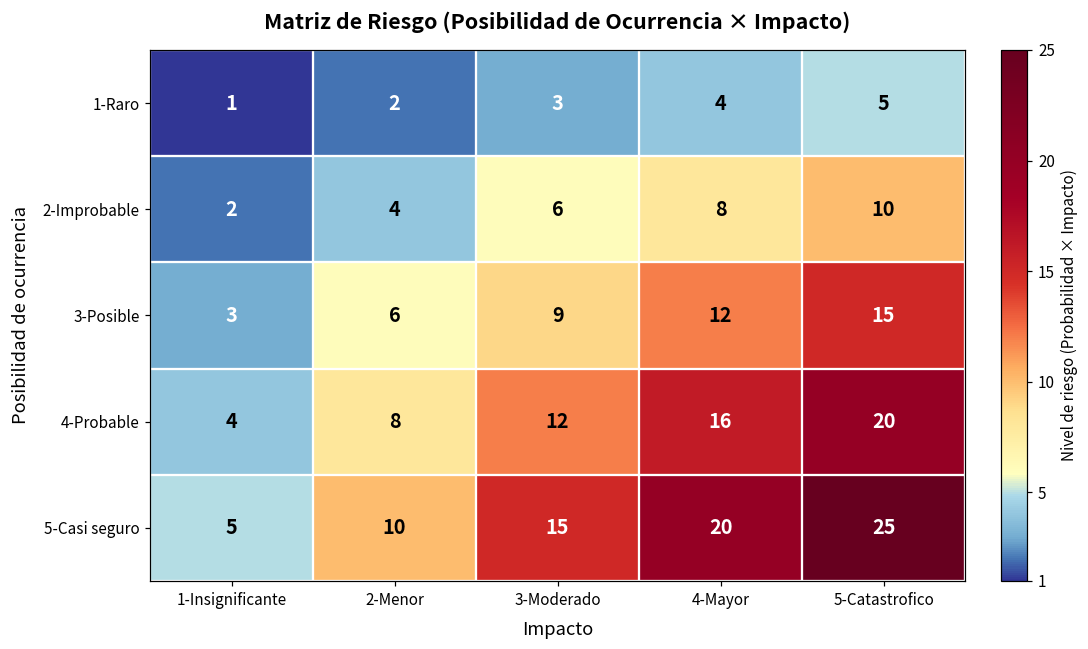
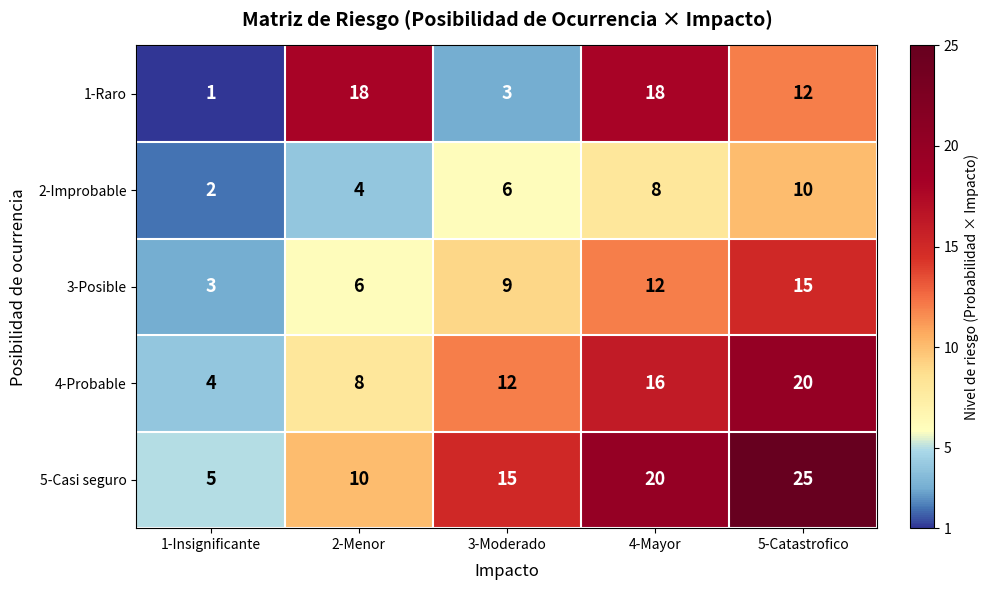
1-Raro, 2-Menor: 2 -> 18
1-Raro, 4-Mayor: 4 -> 18
1-Raro, 5-Catastrofico: 5 -> 12
